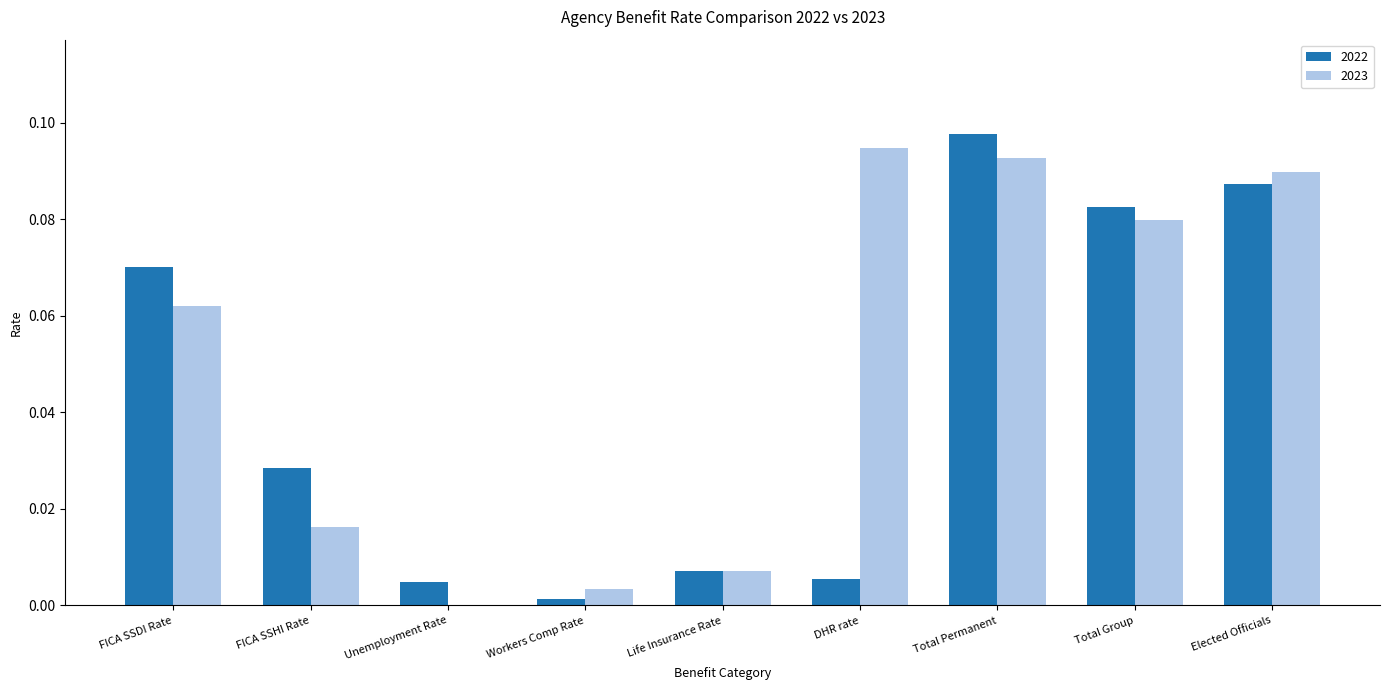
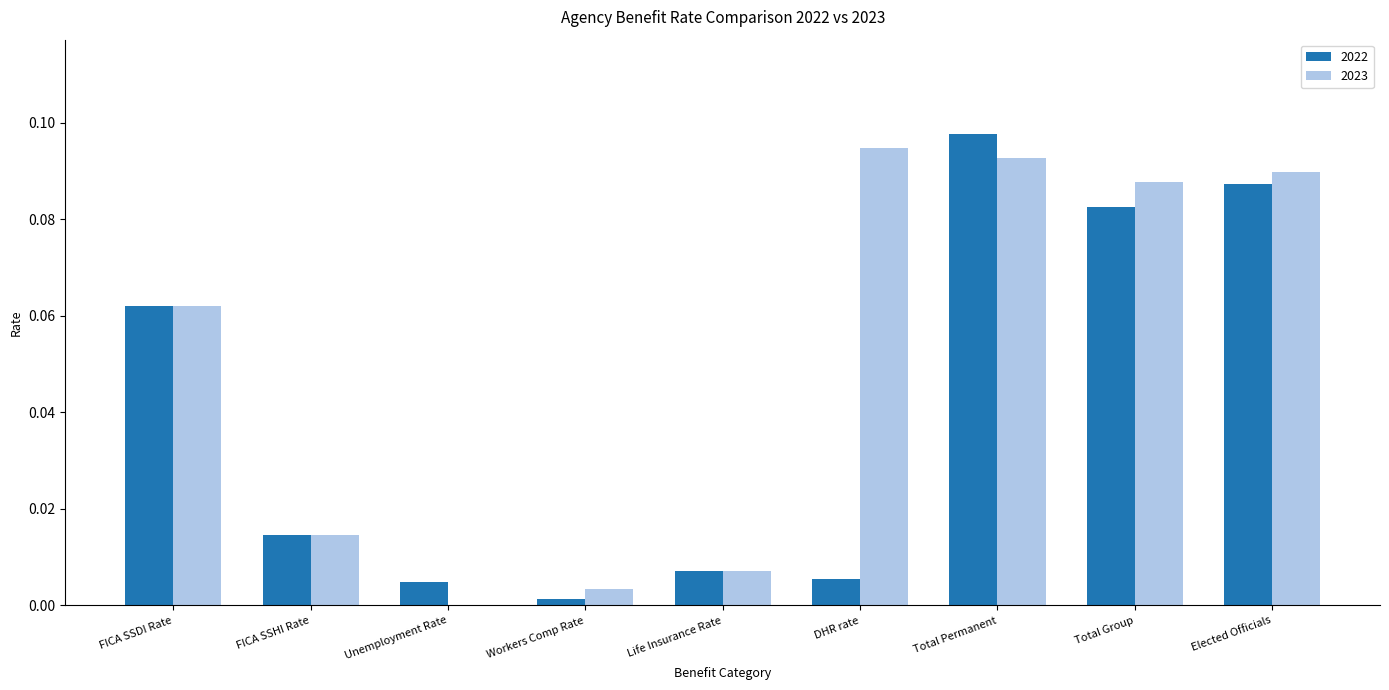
2022, FICA SSDI Rate: 0.070 -> 0.062
2022, FICA SSHI Rate: 0.028 -> 0.015
2023, FICA SSHI Rate: 0.016 -> 0.015
2023, Total Group: 0.080 -> 0.088
